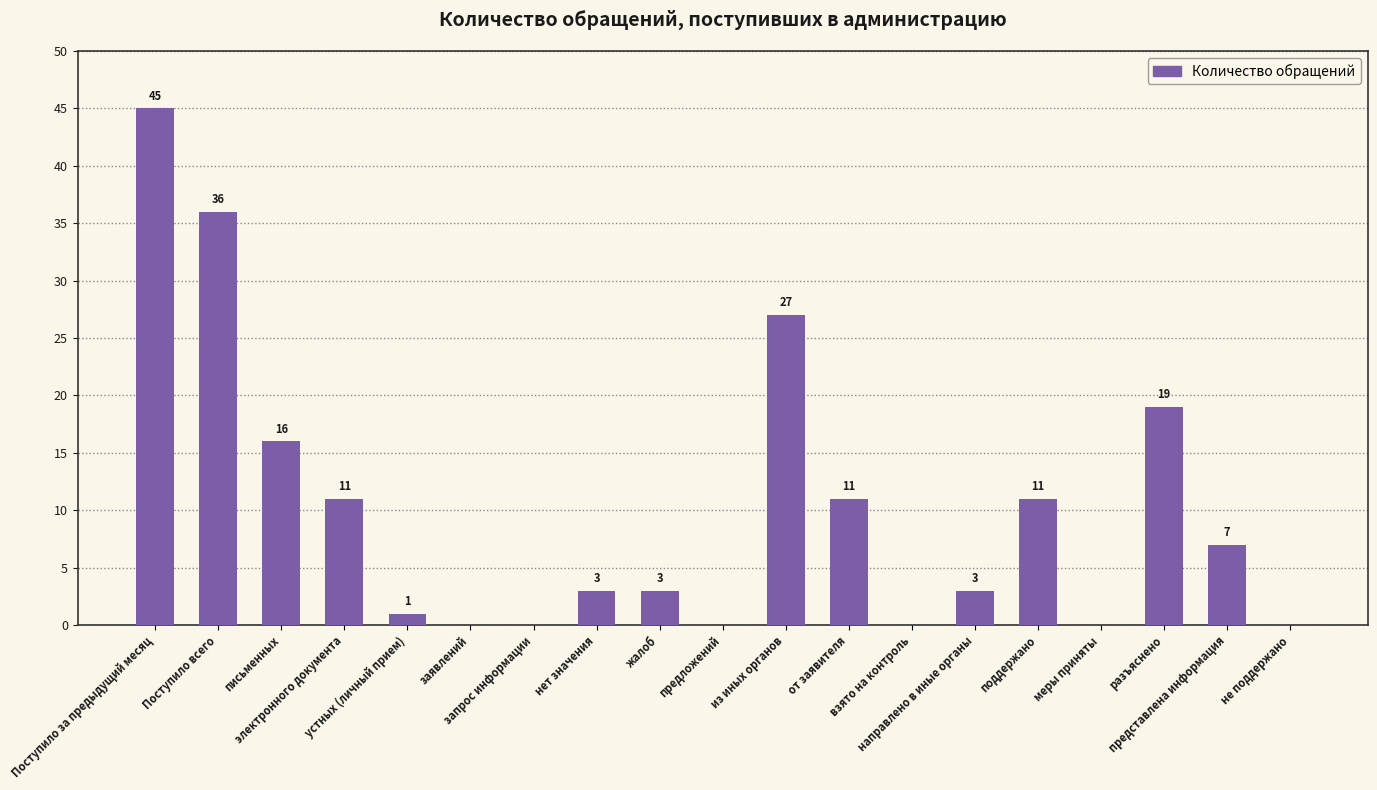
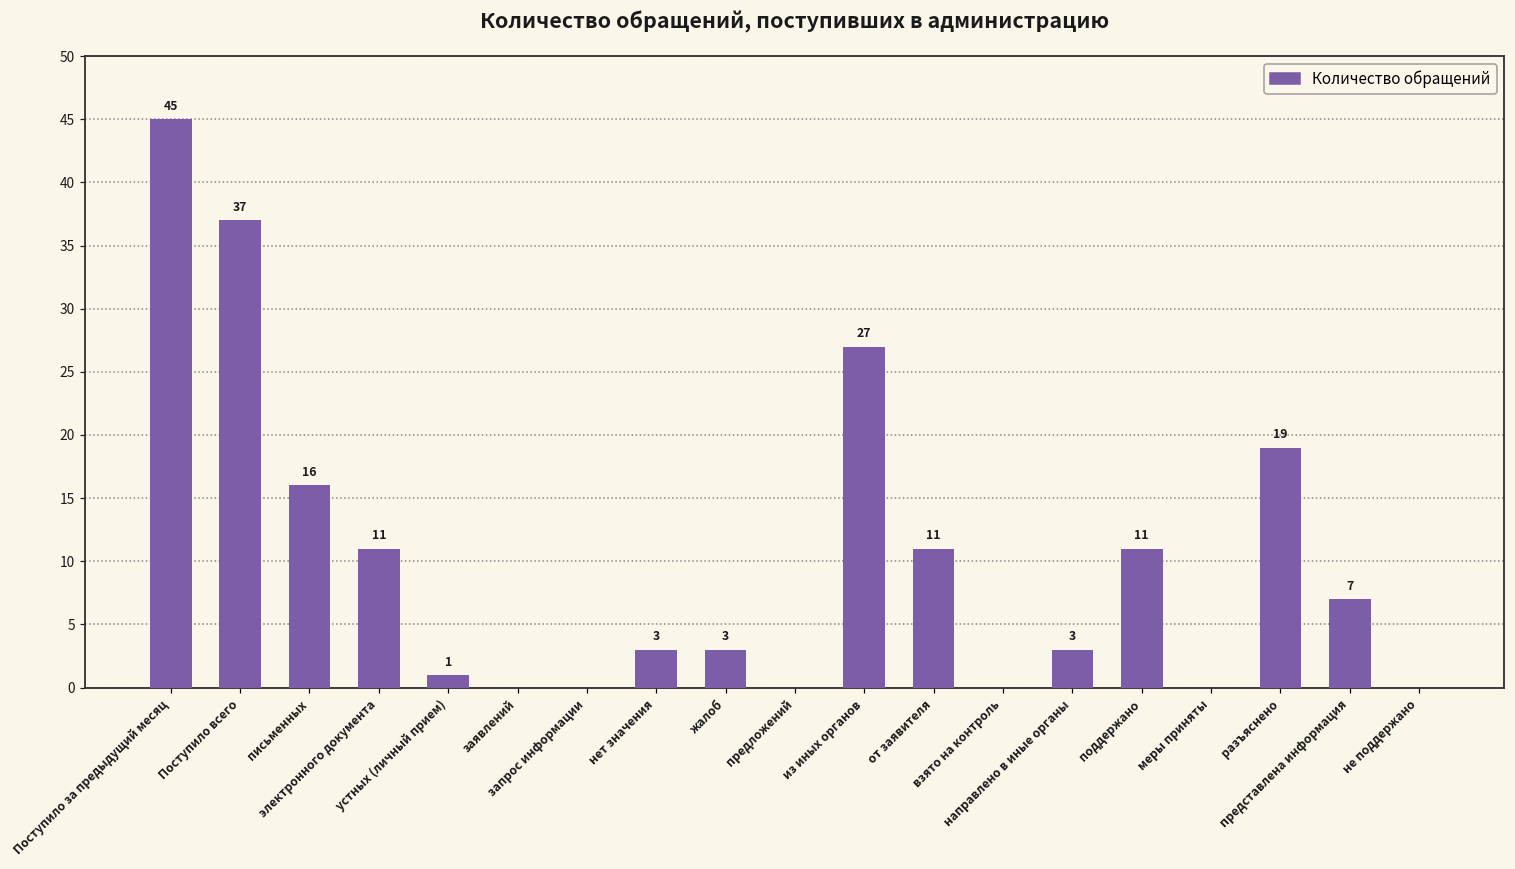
Поступило всего: 36 -> 37
